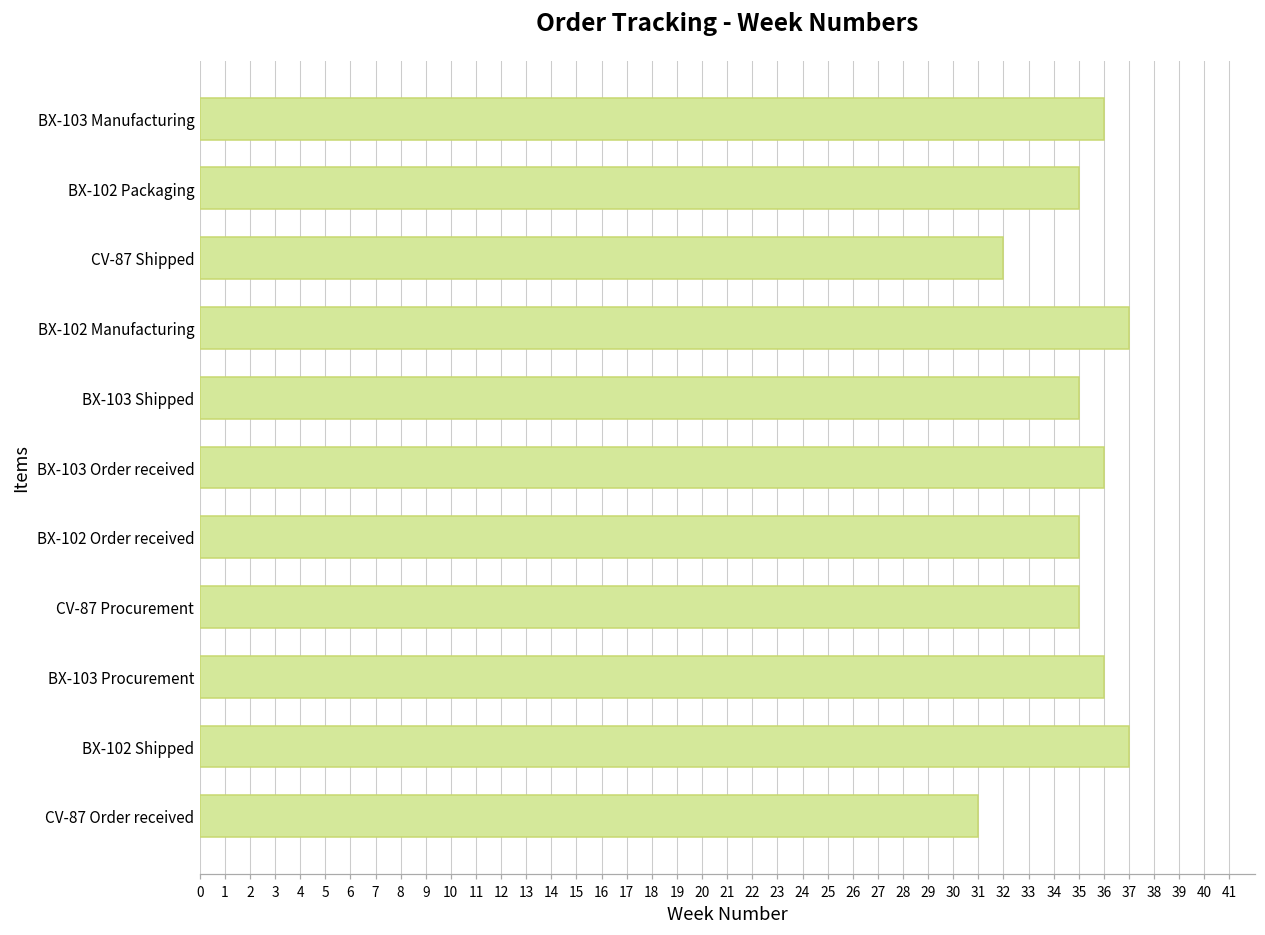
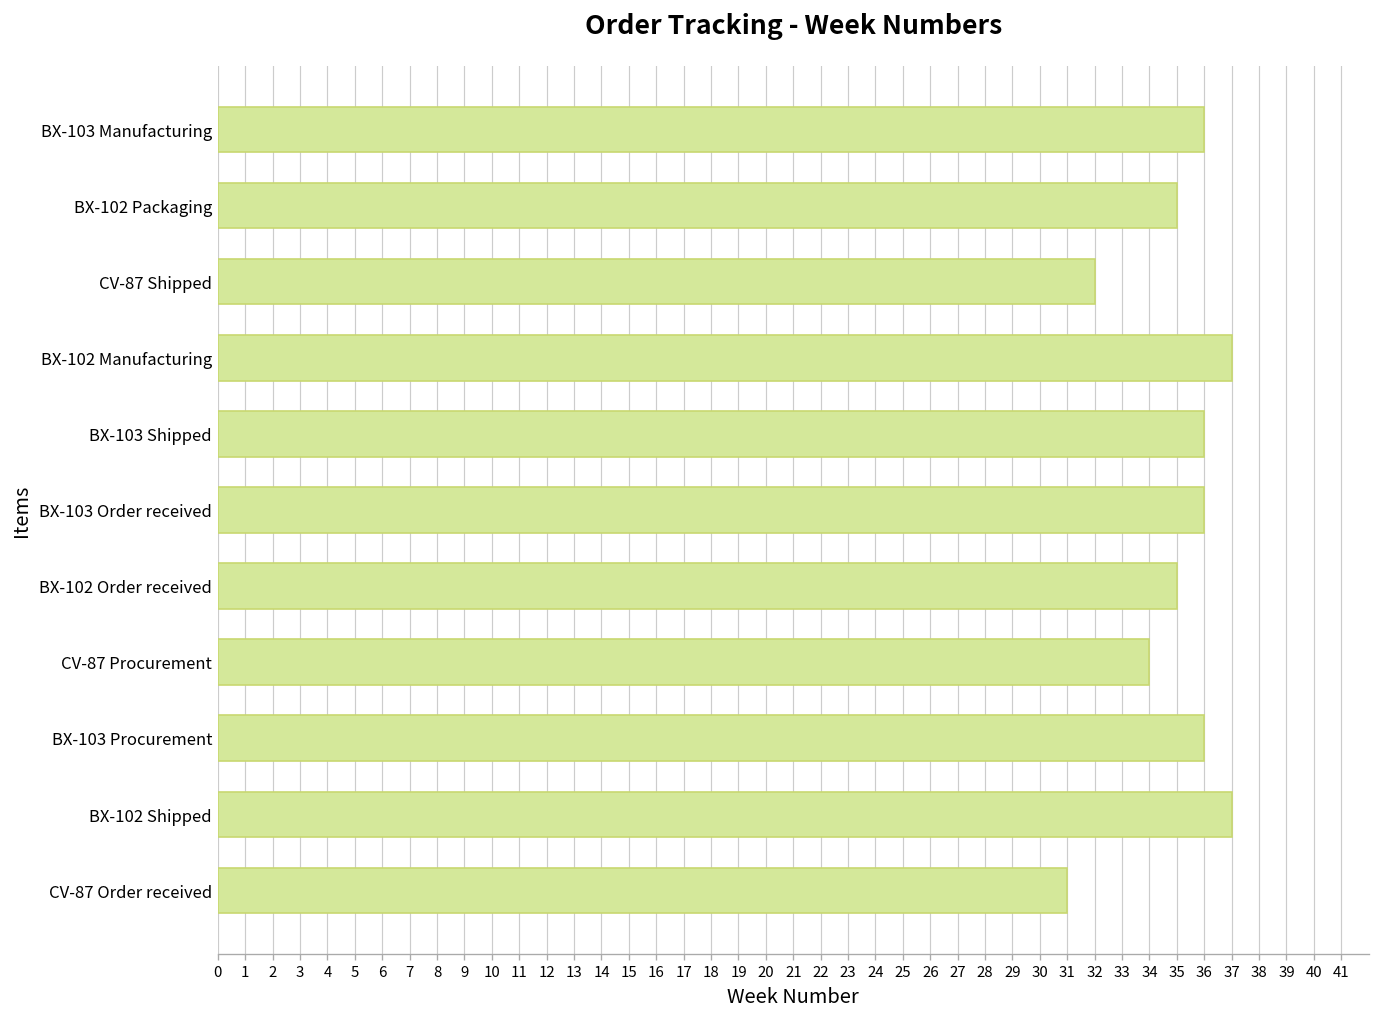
BX-103 Shipped: 35 -> 36
CV-87 Procurement: 35 -> 34
